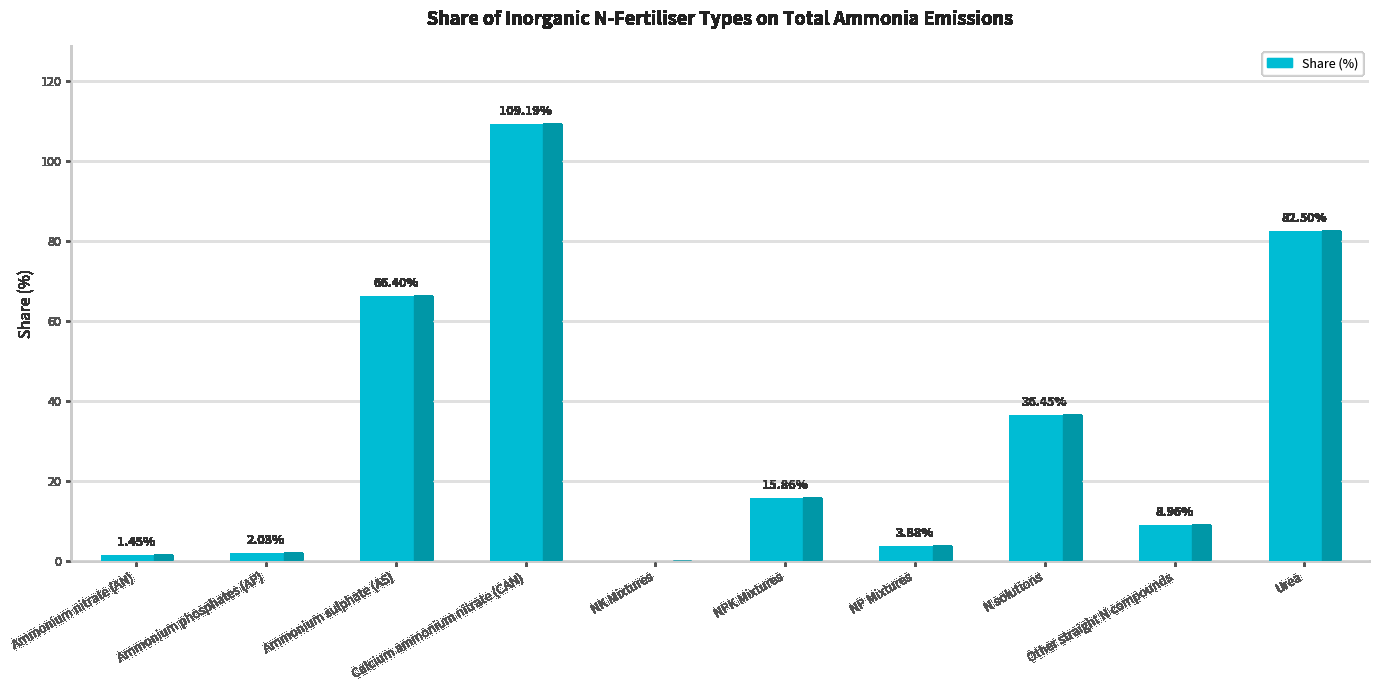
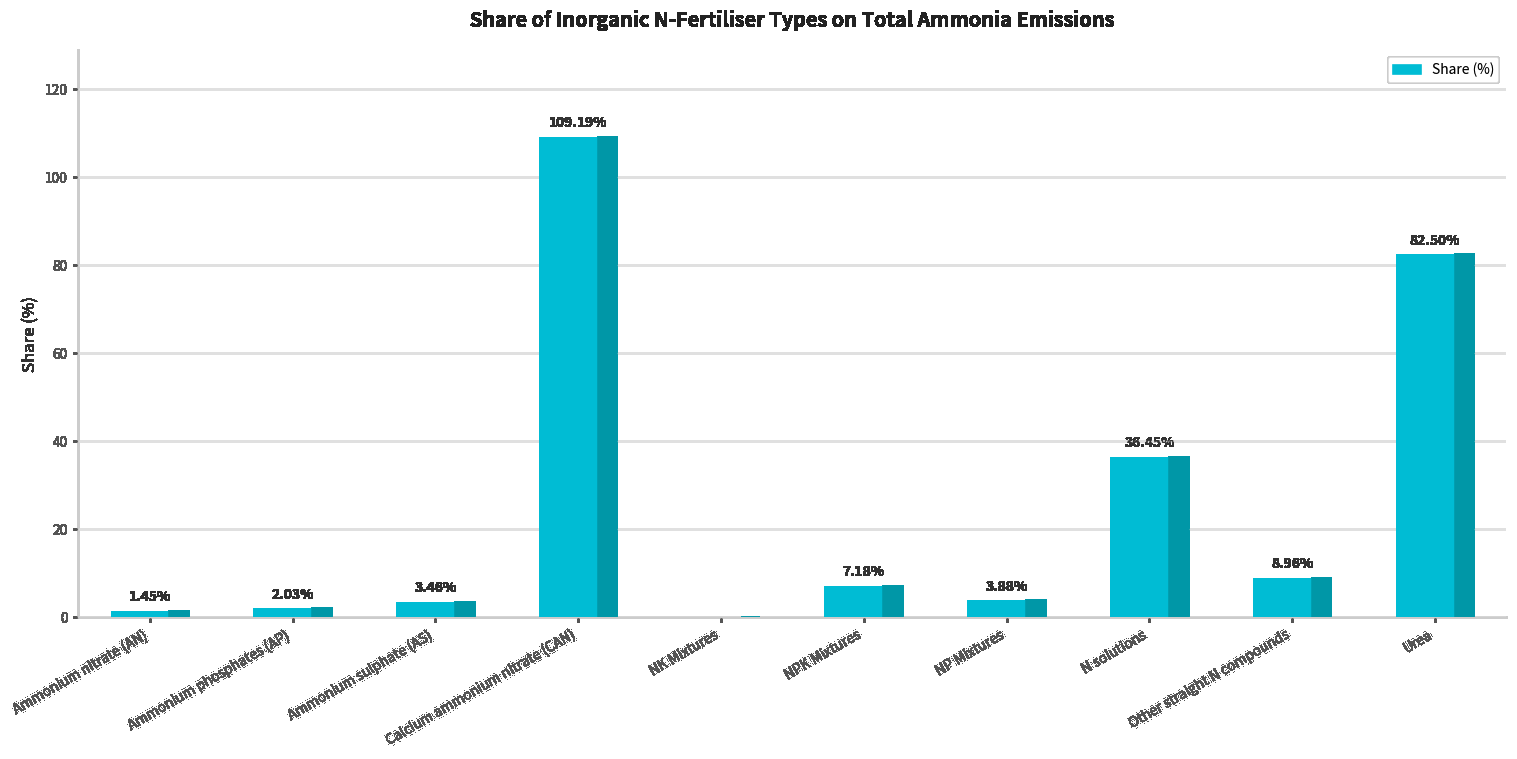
Ammonium sulphate (AS): 66.40% -> 3.46%
NPK Mixtures: 15.86% -> 7.18%
